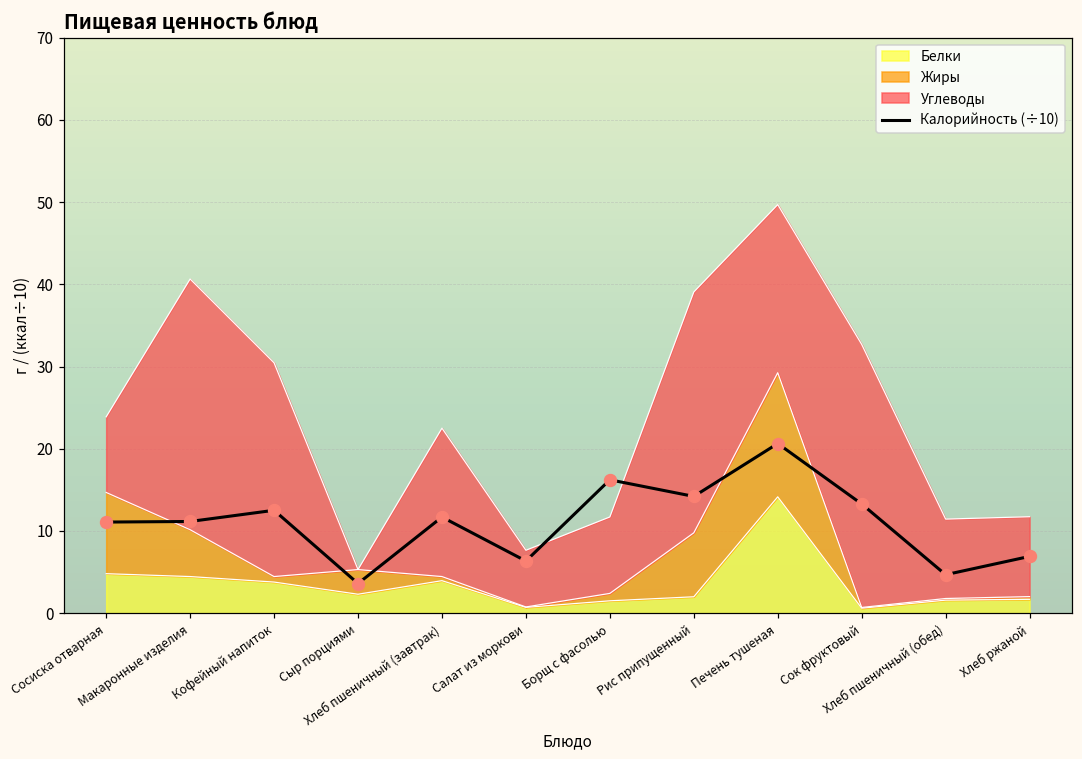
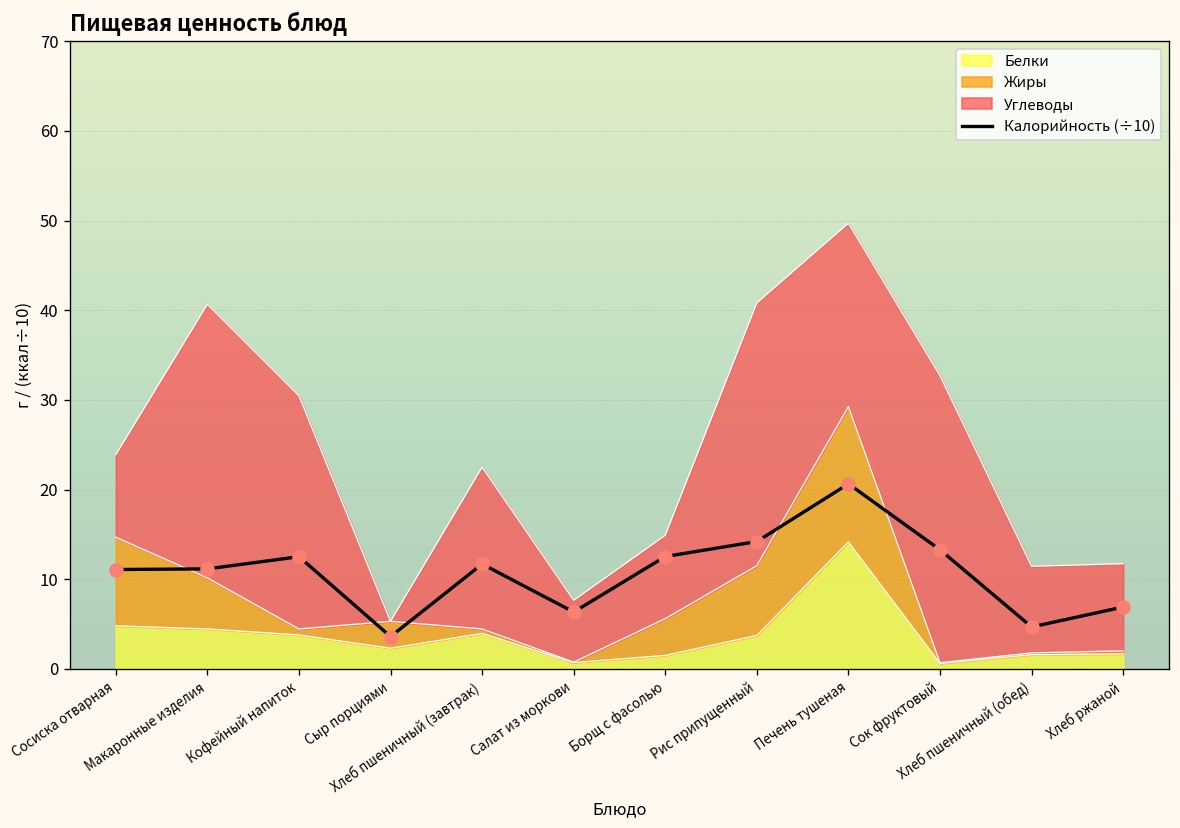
Жиры, Борщ с фасолью: 1 -> 4
Калорийность (÷10), Борщ с фасолью: 16 -> 13
Белки, Рис припущенный: 2 -> 4
